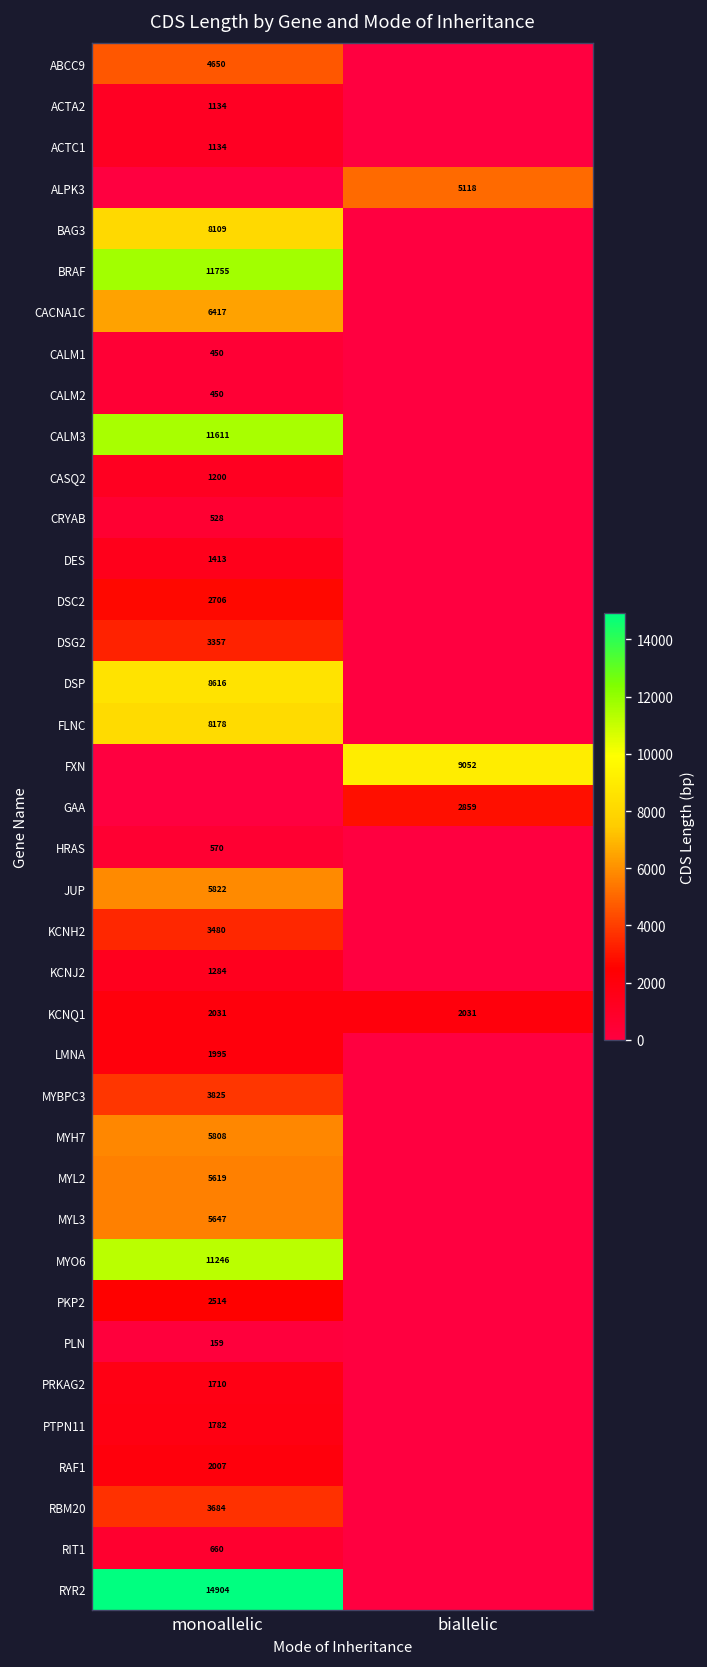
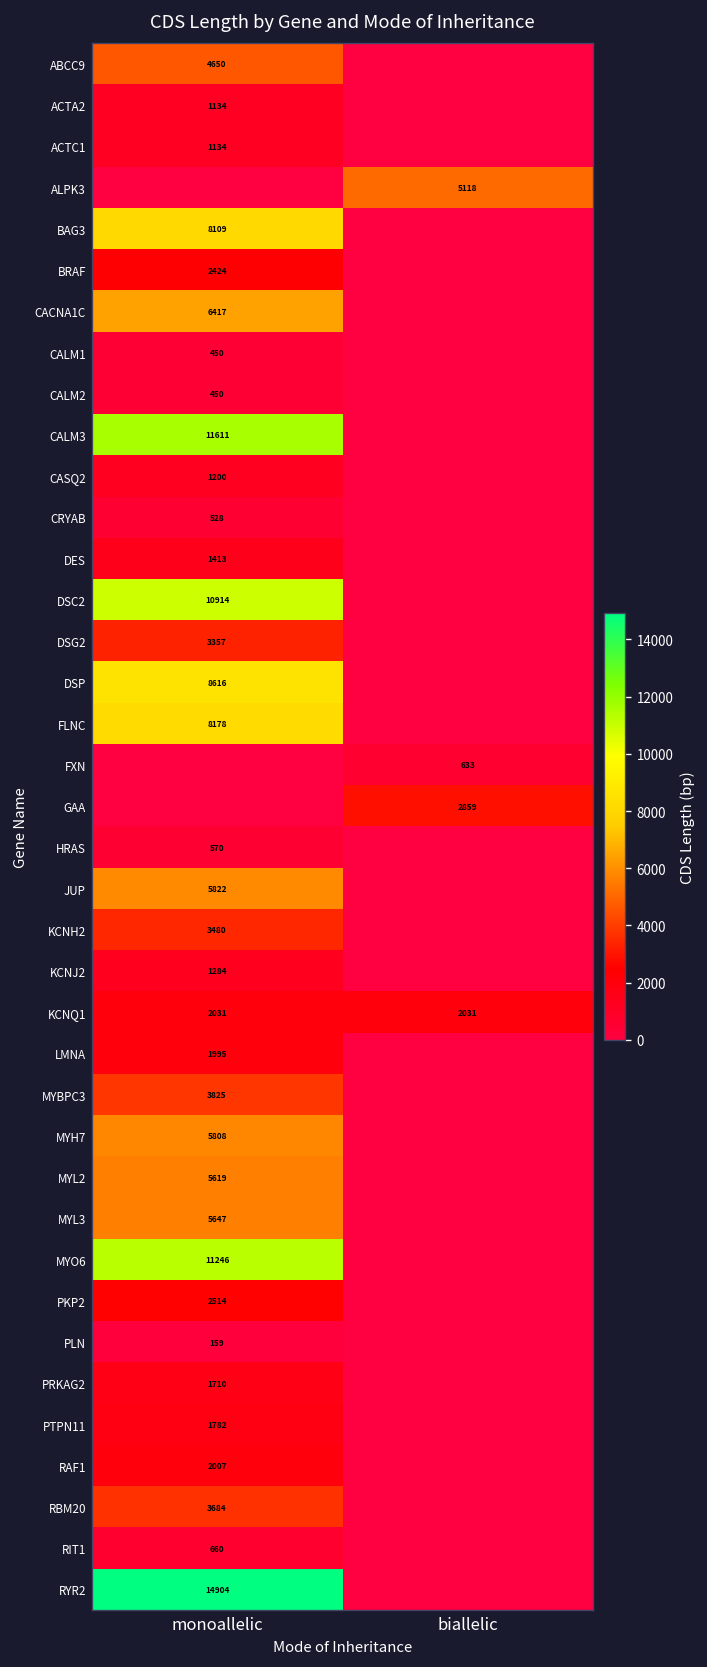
BRAF, monoallelic: 11755 -> 2424
DSC2, monoallelic: 2706 -> 10914
FXN, biallelic: 9052 -> 633
